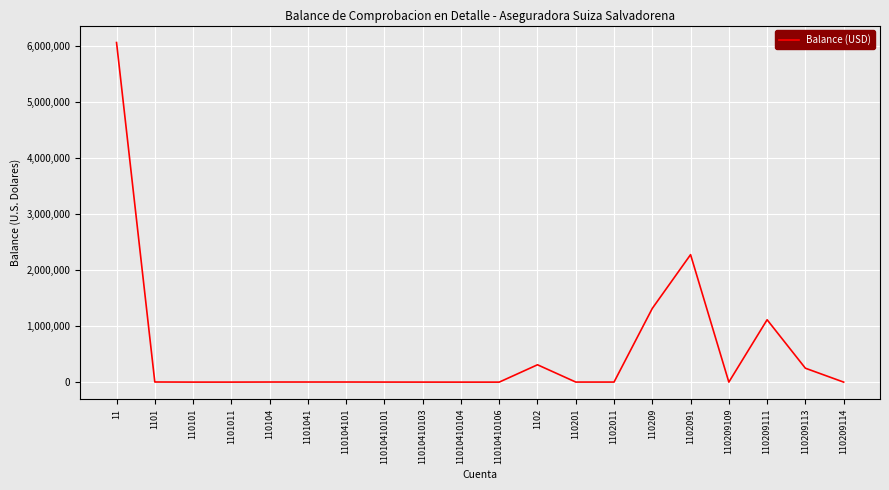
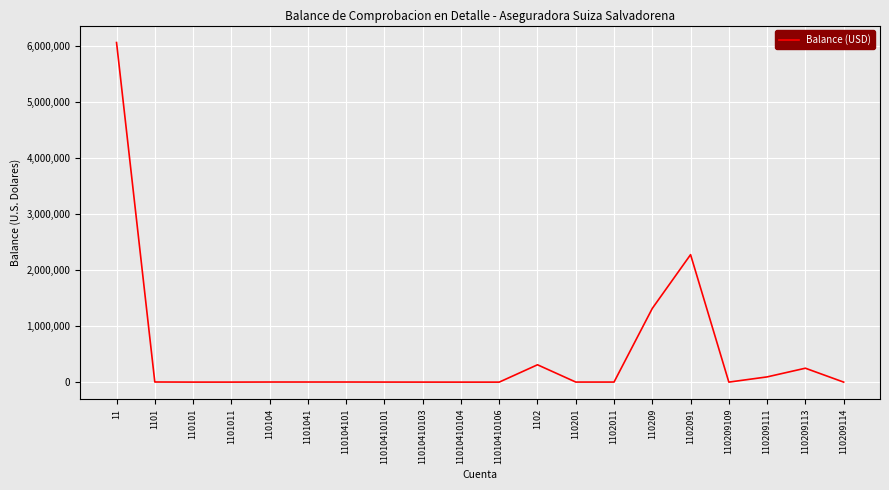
110209111: 1,100,000 -> 100,000
